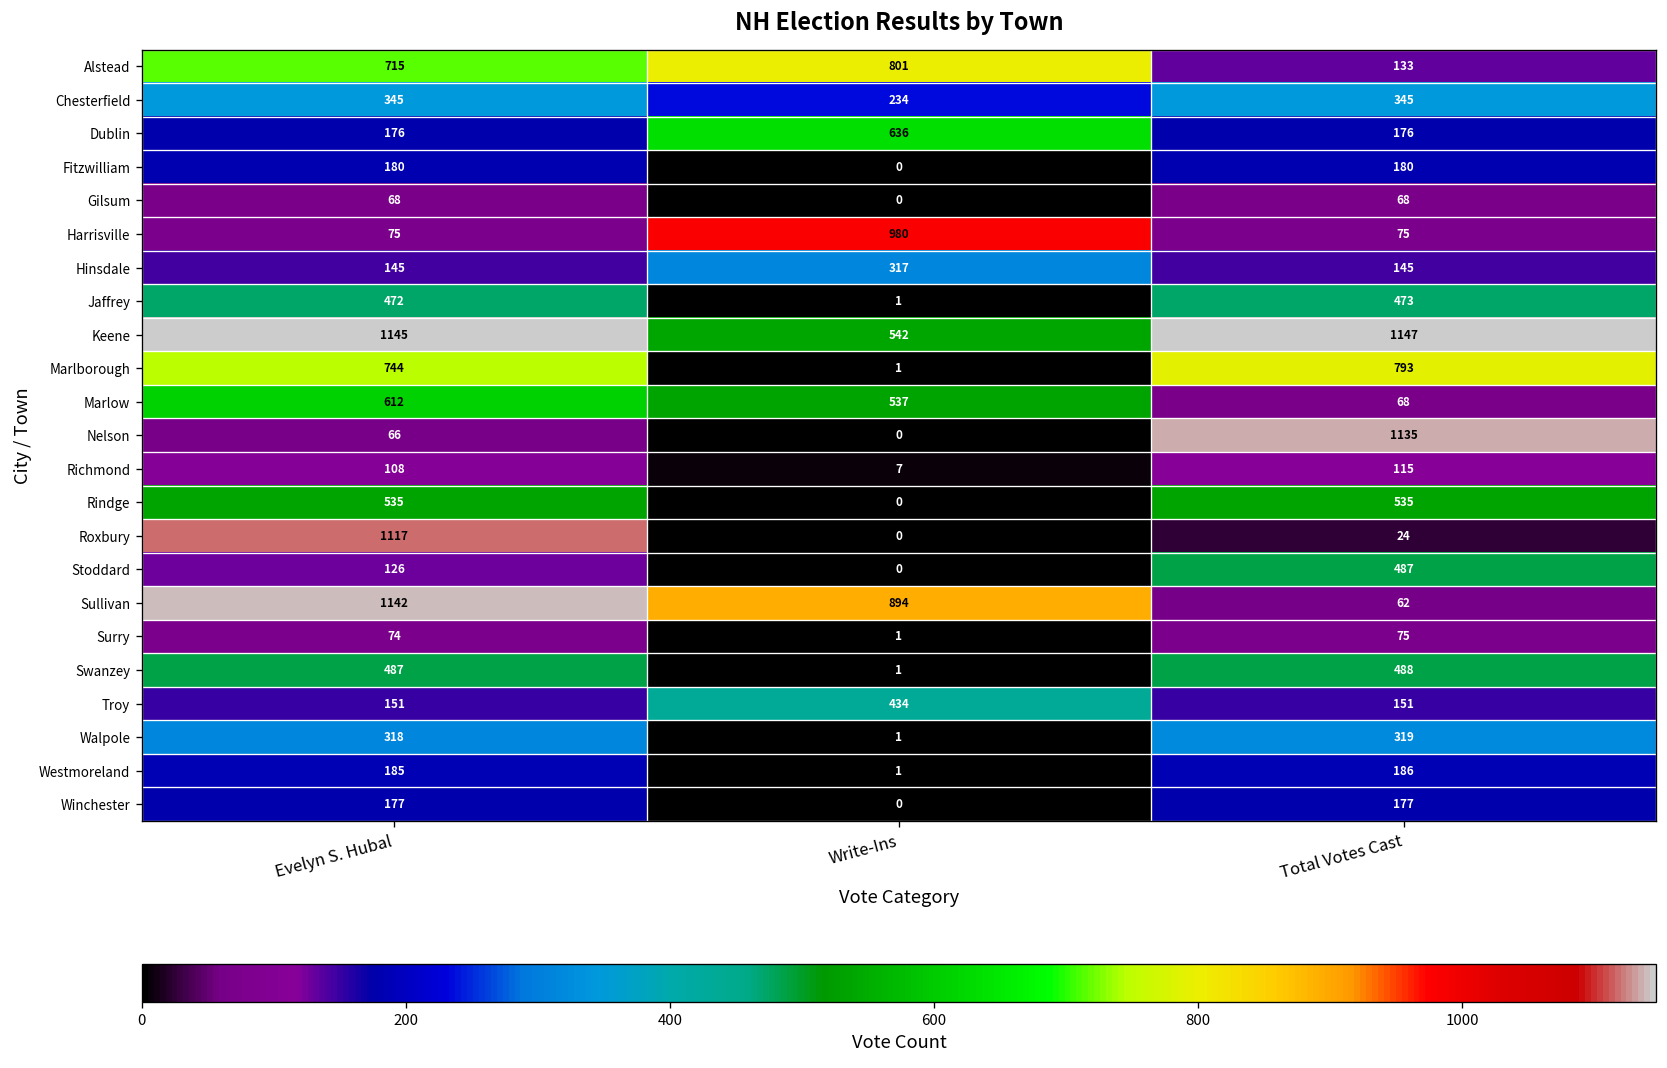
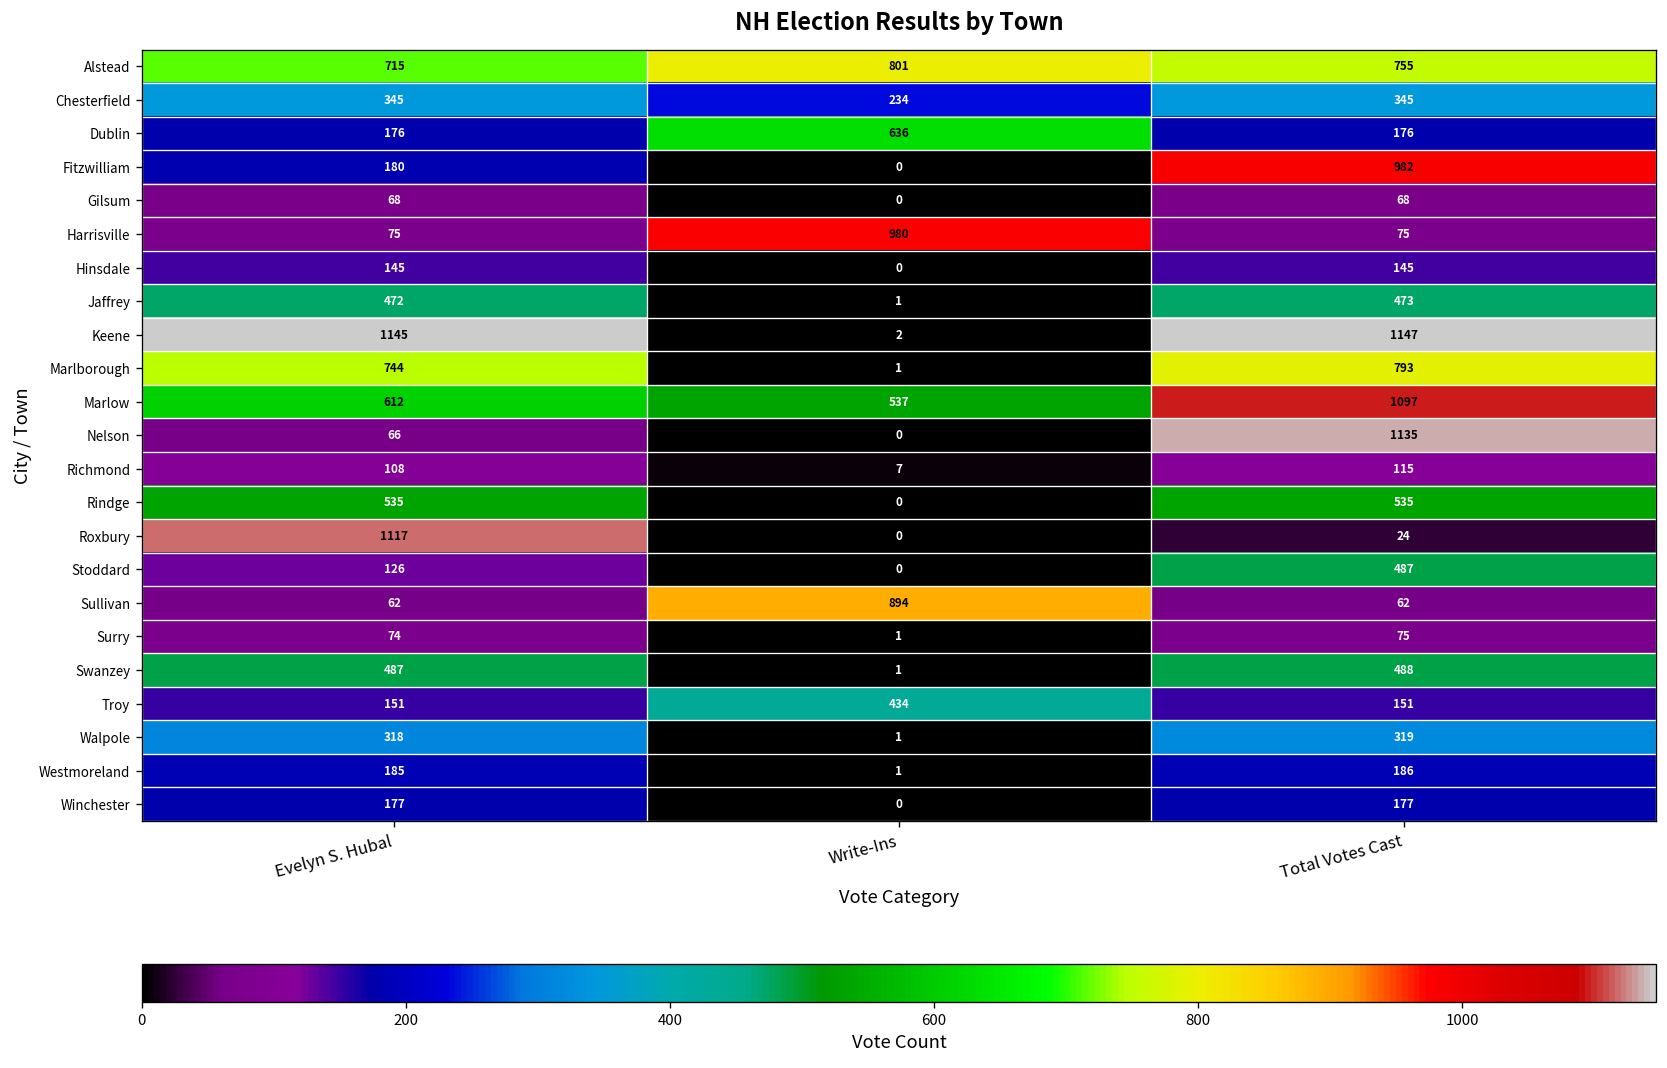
Alstead, Total Votes Cast: 133 -> 755
Fitzwilliam, Total Votes Cast: 180 -> 982
Hinsdale, Write-Ins: 317 -> 0
Keene, Write-Ins: 542 -> 2
Marlow, Total Votes Cast: 68 -> 1097
Sullivan, Evelyn S. Hubal: 1142 -> 62
